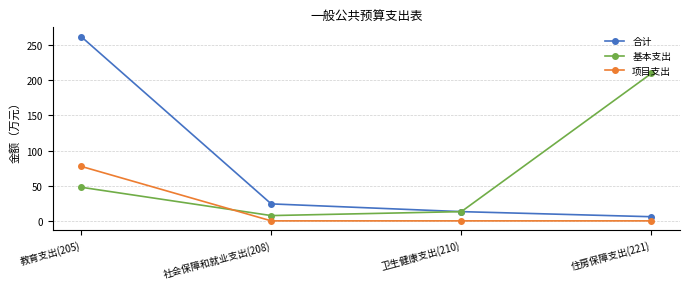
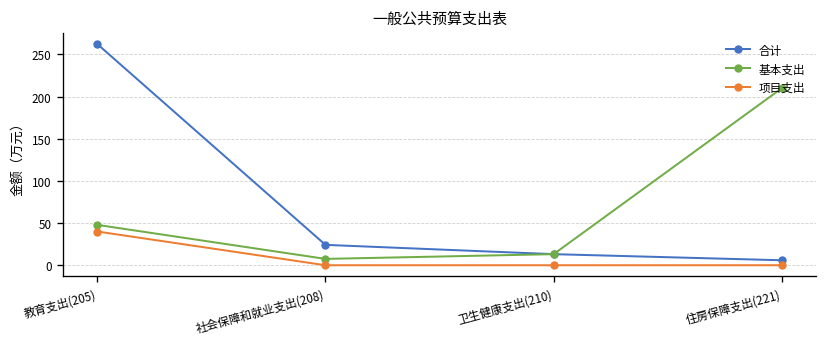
项目支出, 教育支出(205): 80 -> 40
